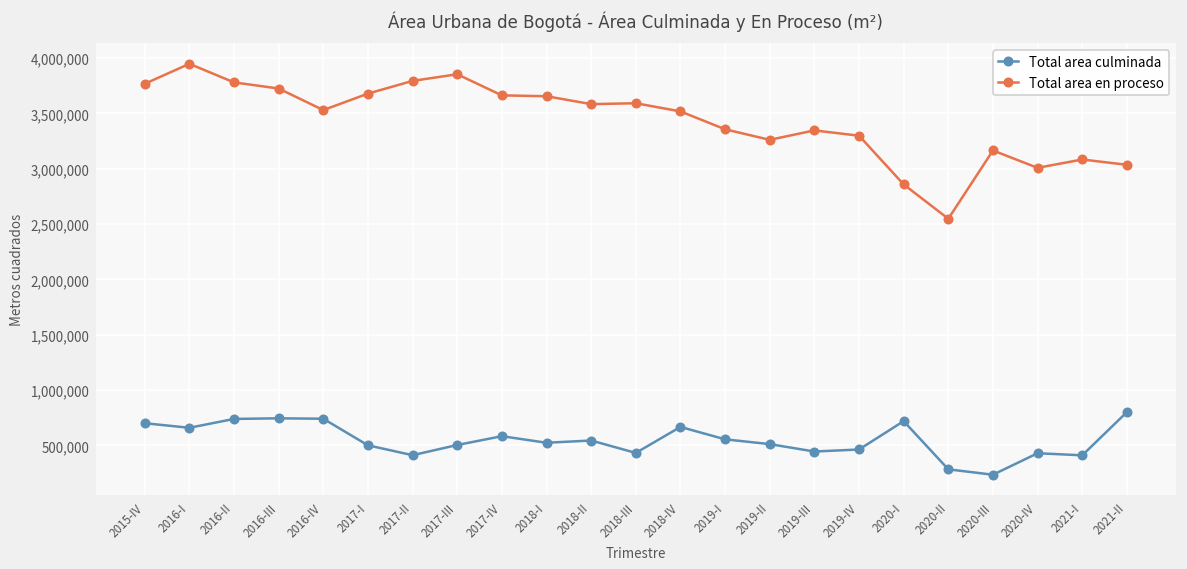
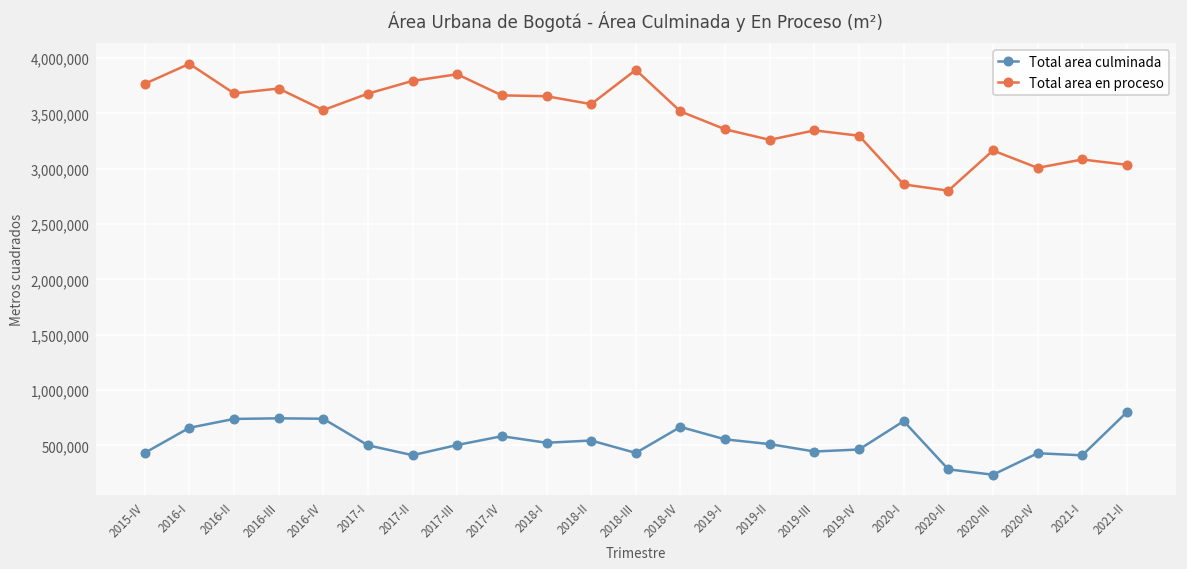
Total area culminada, 2015-IV: 700,000 -> 400,000
Total area en proceso, 2016-II: 3,800,000 -> 3,700,000
Total area en proceso, 2018-III: 3,600,000 -> 3,900,000
Total area en proceso, 2020-II: 2,500,000 -> 2,800,000
